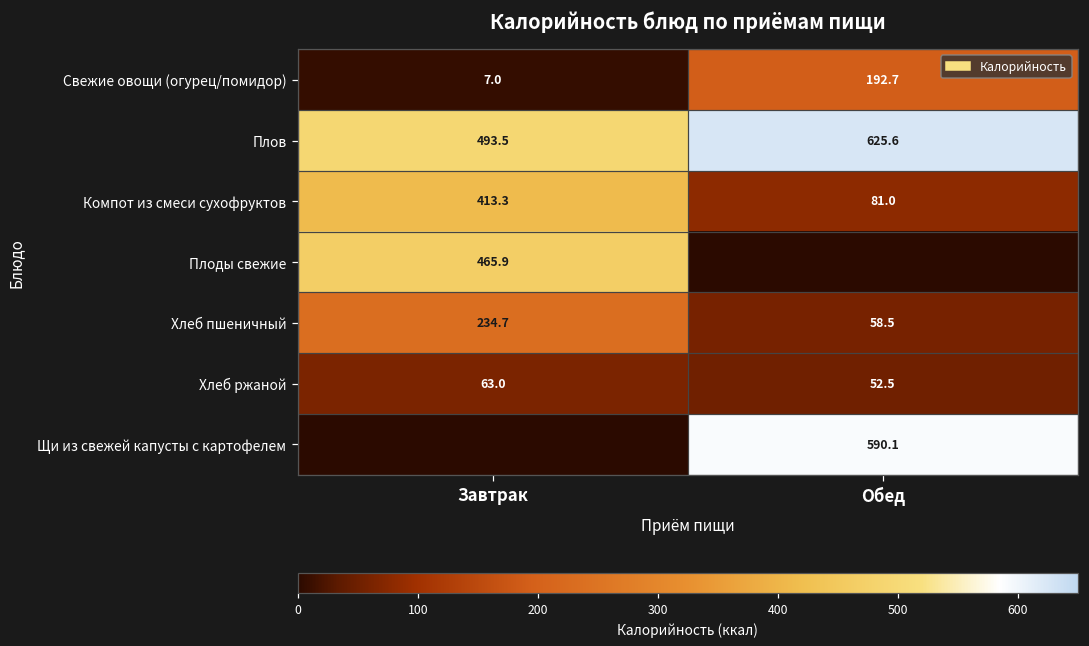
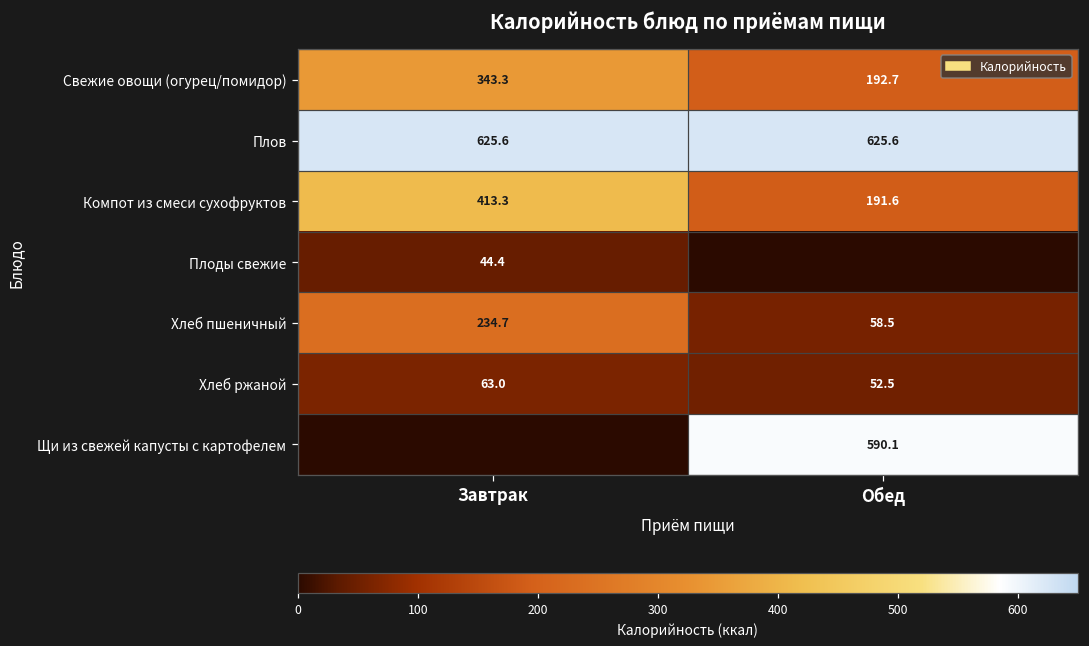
Свежие овощи (огурец/помидор), Завтрак: 7.0 -> 343.3
Плов, Завтрак: 493.5 -> 625.6
Компот из смеси сухофруктов, Обед: 81.0 -> 191.6
Плоды свежие, Завтрак: 465.9 -> 44.4
